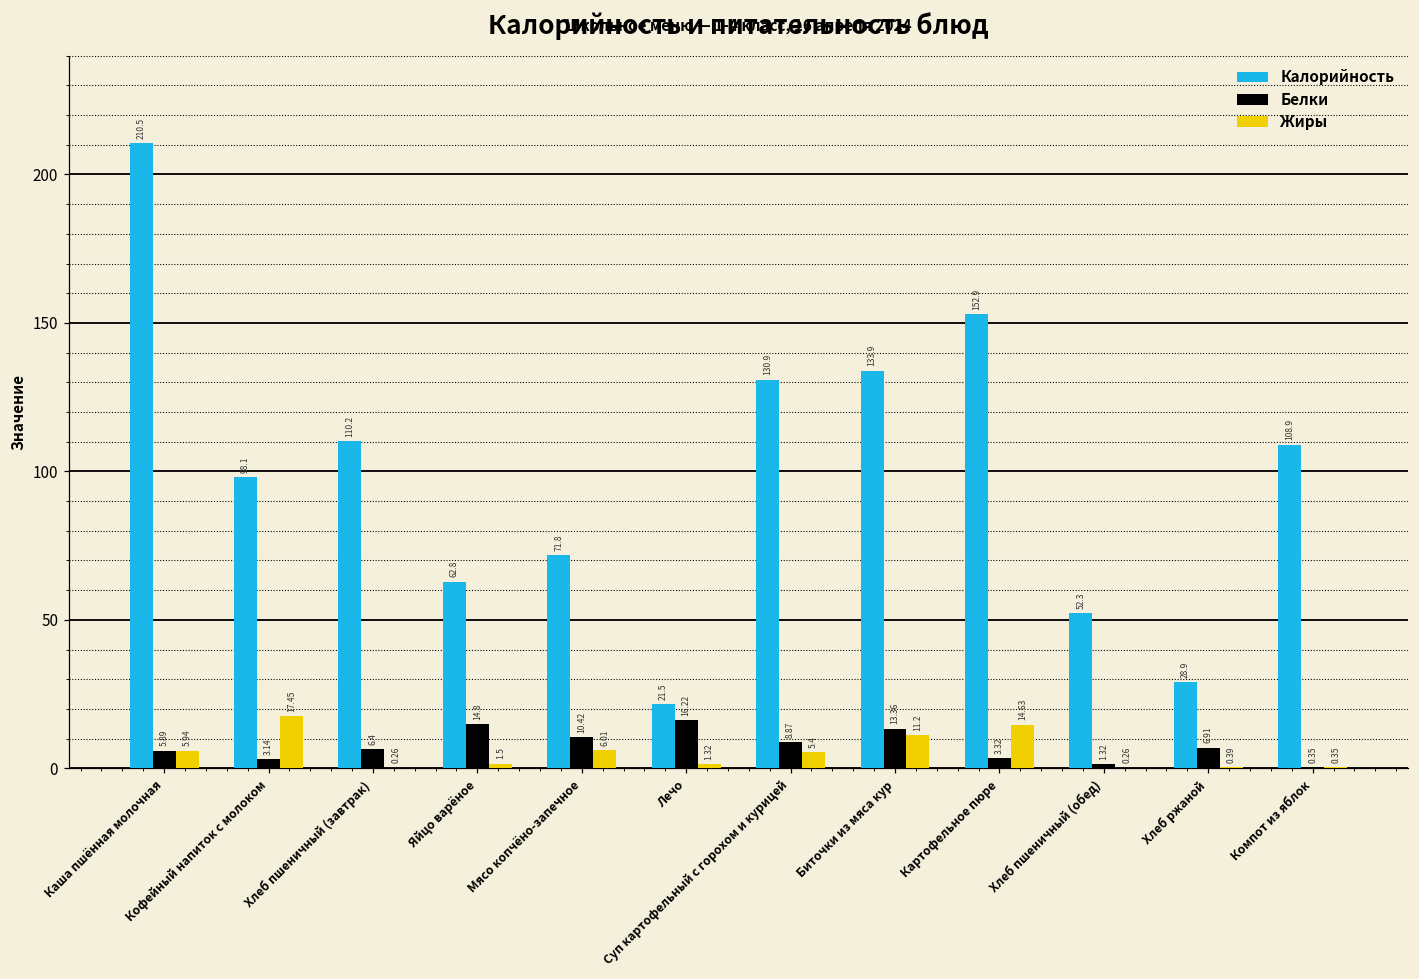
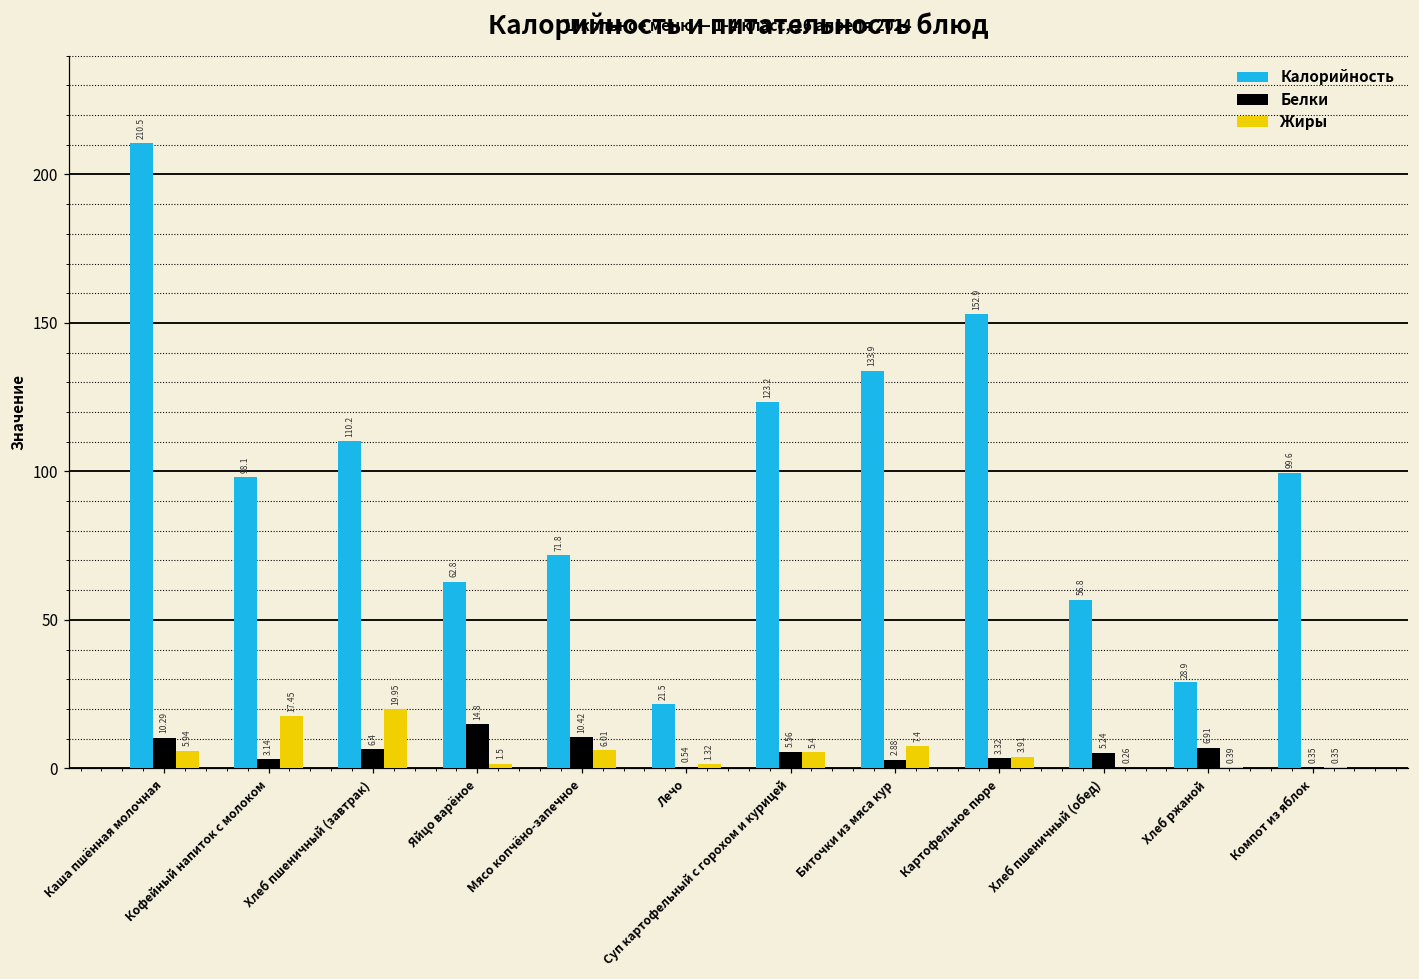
Белки, Каша пшённая молочная: 5.89 -> 10.29
Жиры, Хлеб пшеничный (завтрак): 0.26 -> 19.95
Белки, Лечо: 16.22 -> 0.54
Калорийность, Суп картофельный с горохом и курицей: 130.9 -> 123.2
Белки, Суп картофельный с горохом и курицей: 8.87 -> 5.56
Белки, Биточки из мяса кур: 13.36 -> 2.88
Жиры, Биточки из мяса кур: 11.2 -> 7.4
Жиры, Картофельное пюре: 14.63 -> 3.91
Калорийность, Хлеб пшеничный (обед): 52.3 -> 56.8
Белки, Хлеб пшеничный (обед): 1.32 -> 5.24
Калорийность, Компот из яблок: 108.9 -> 99.6
